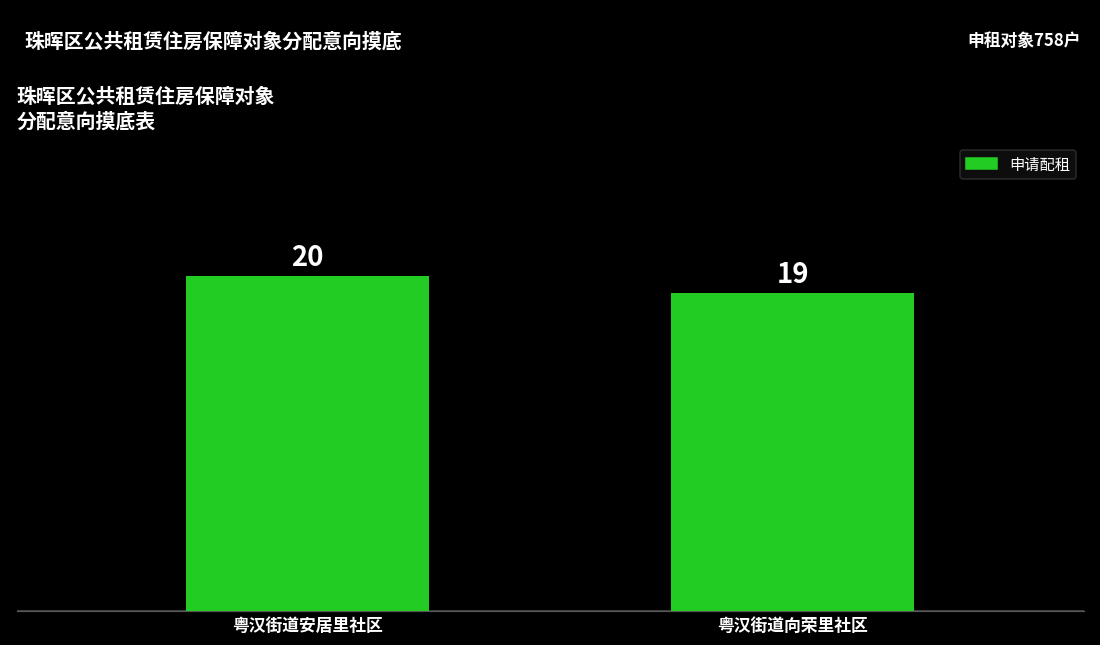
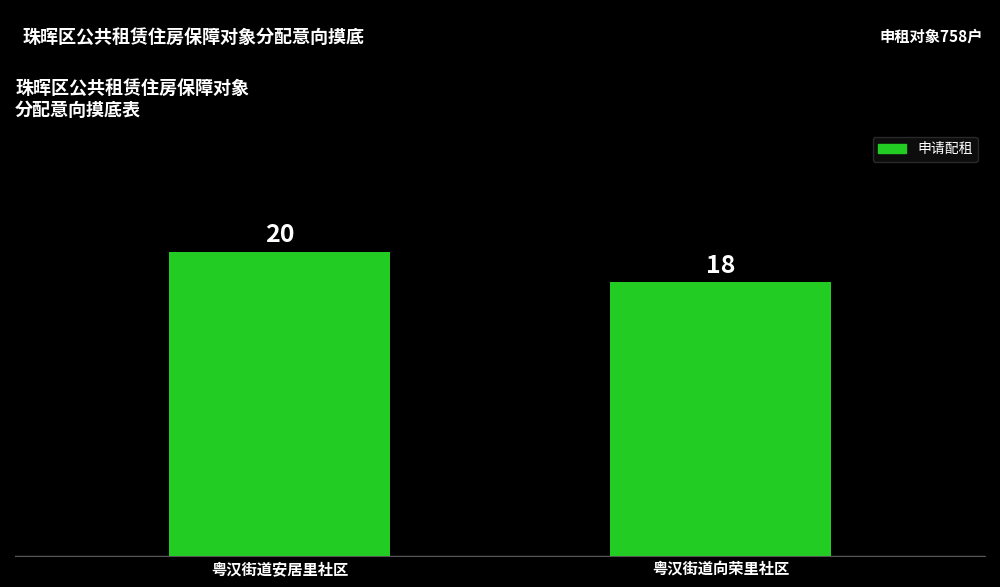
粤汉街道向荣里社区: 19 -> 18
